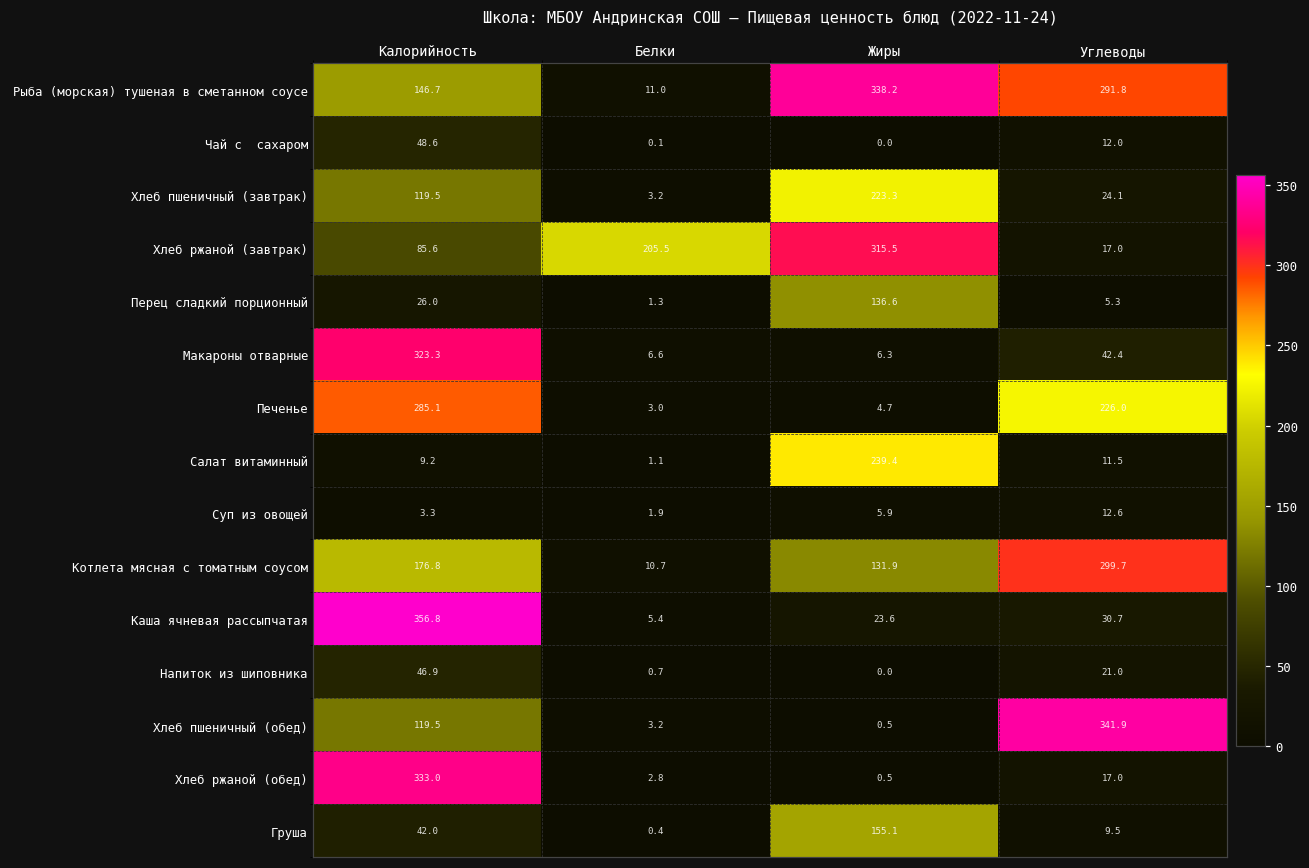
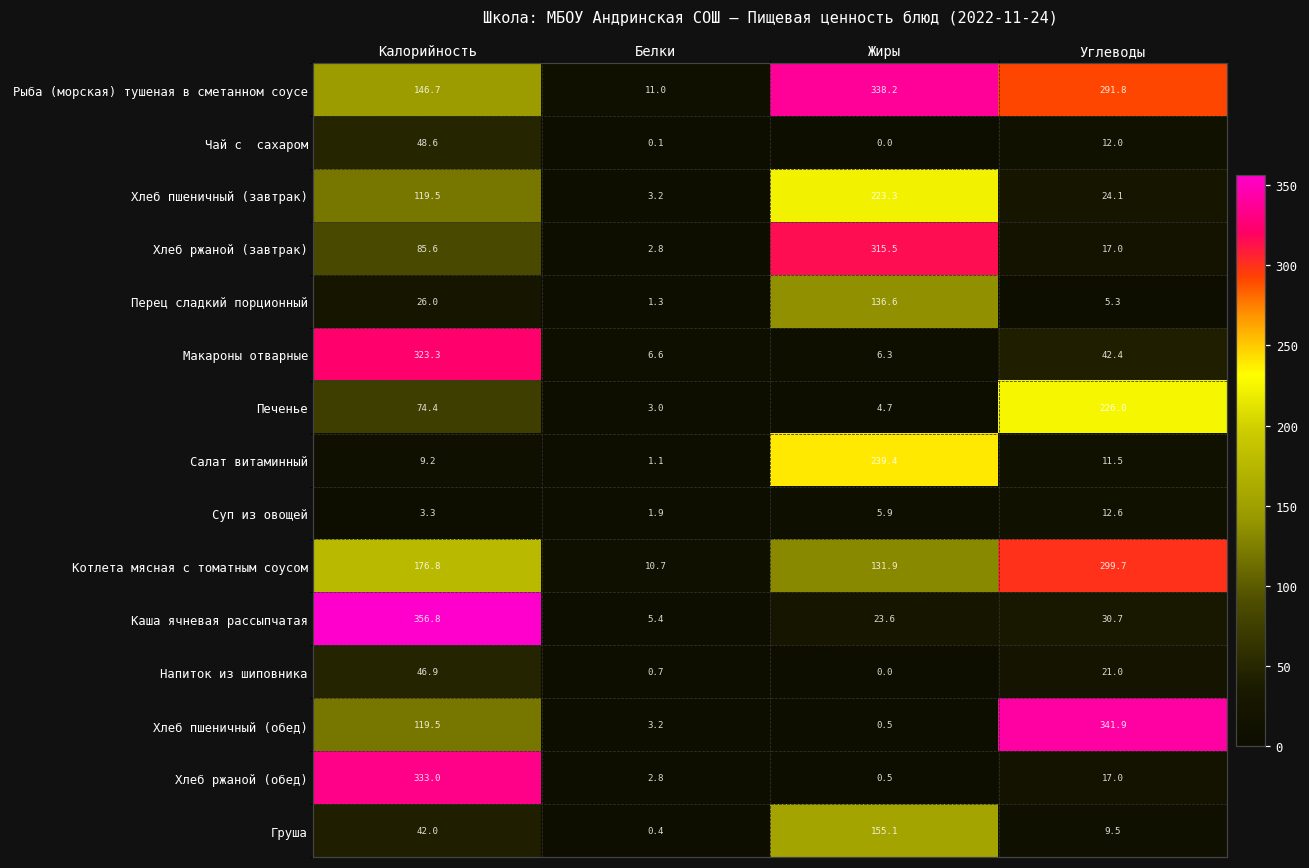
Хлеб ржаной (завтрак), Белки: 205.5 -> 2.8
Печенье, Калорийность: 285.1 -> 74.4
